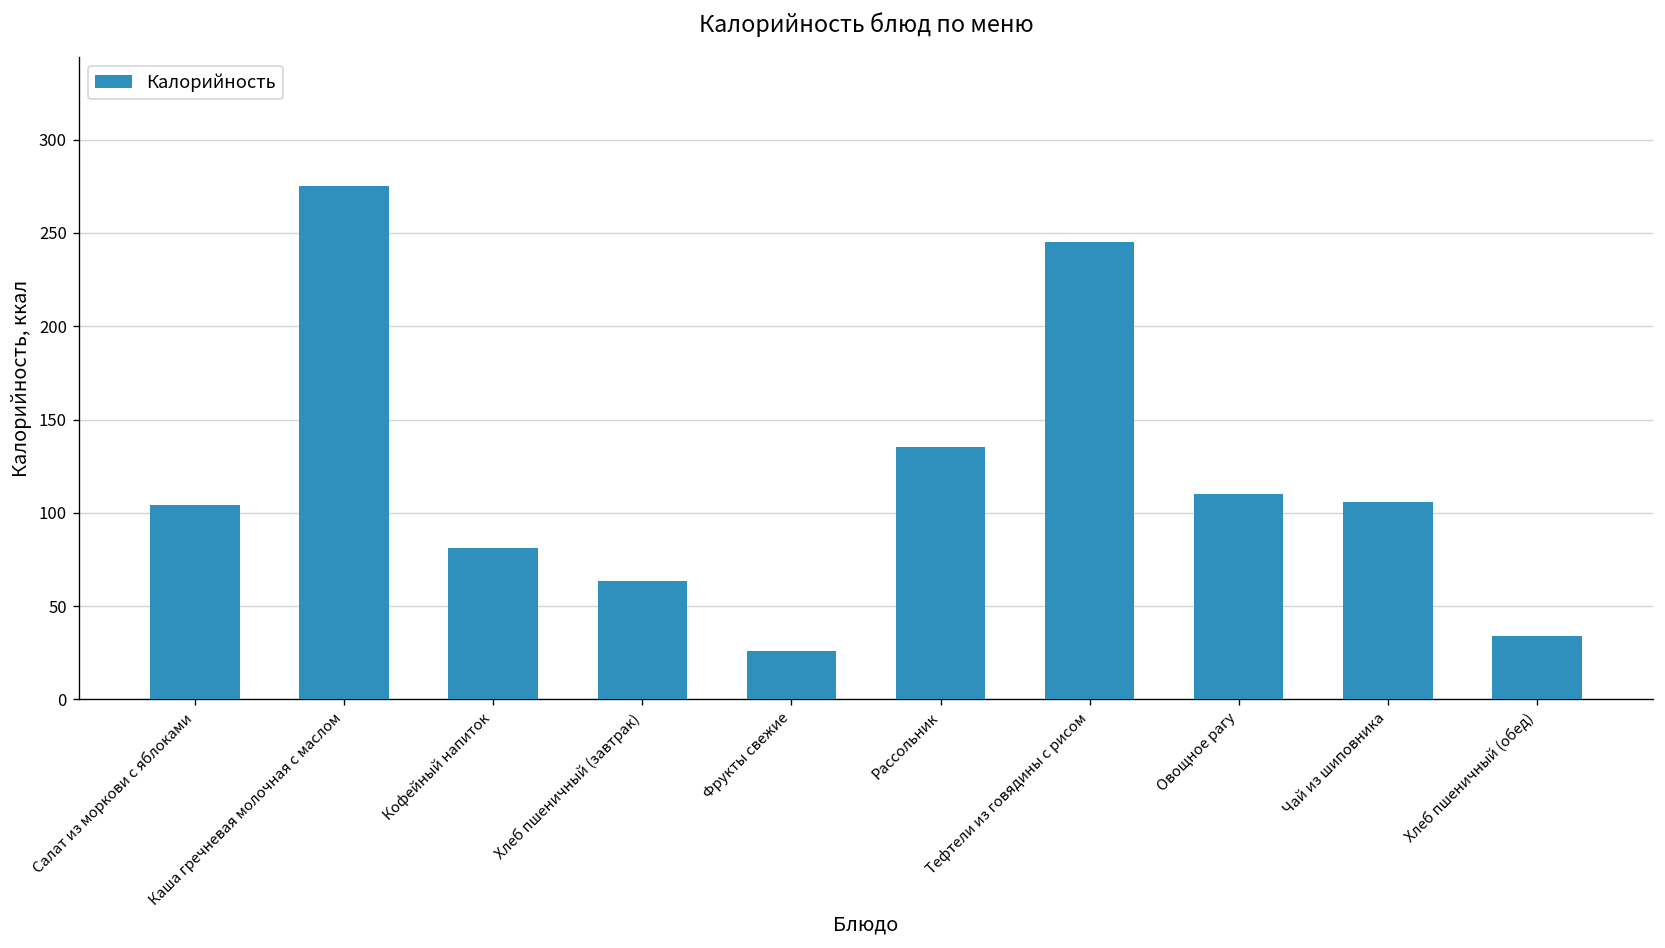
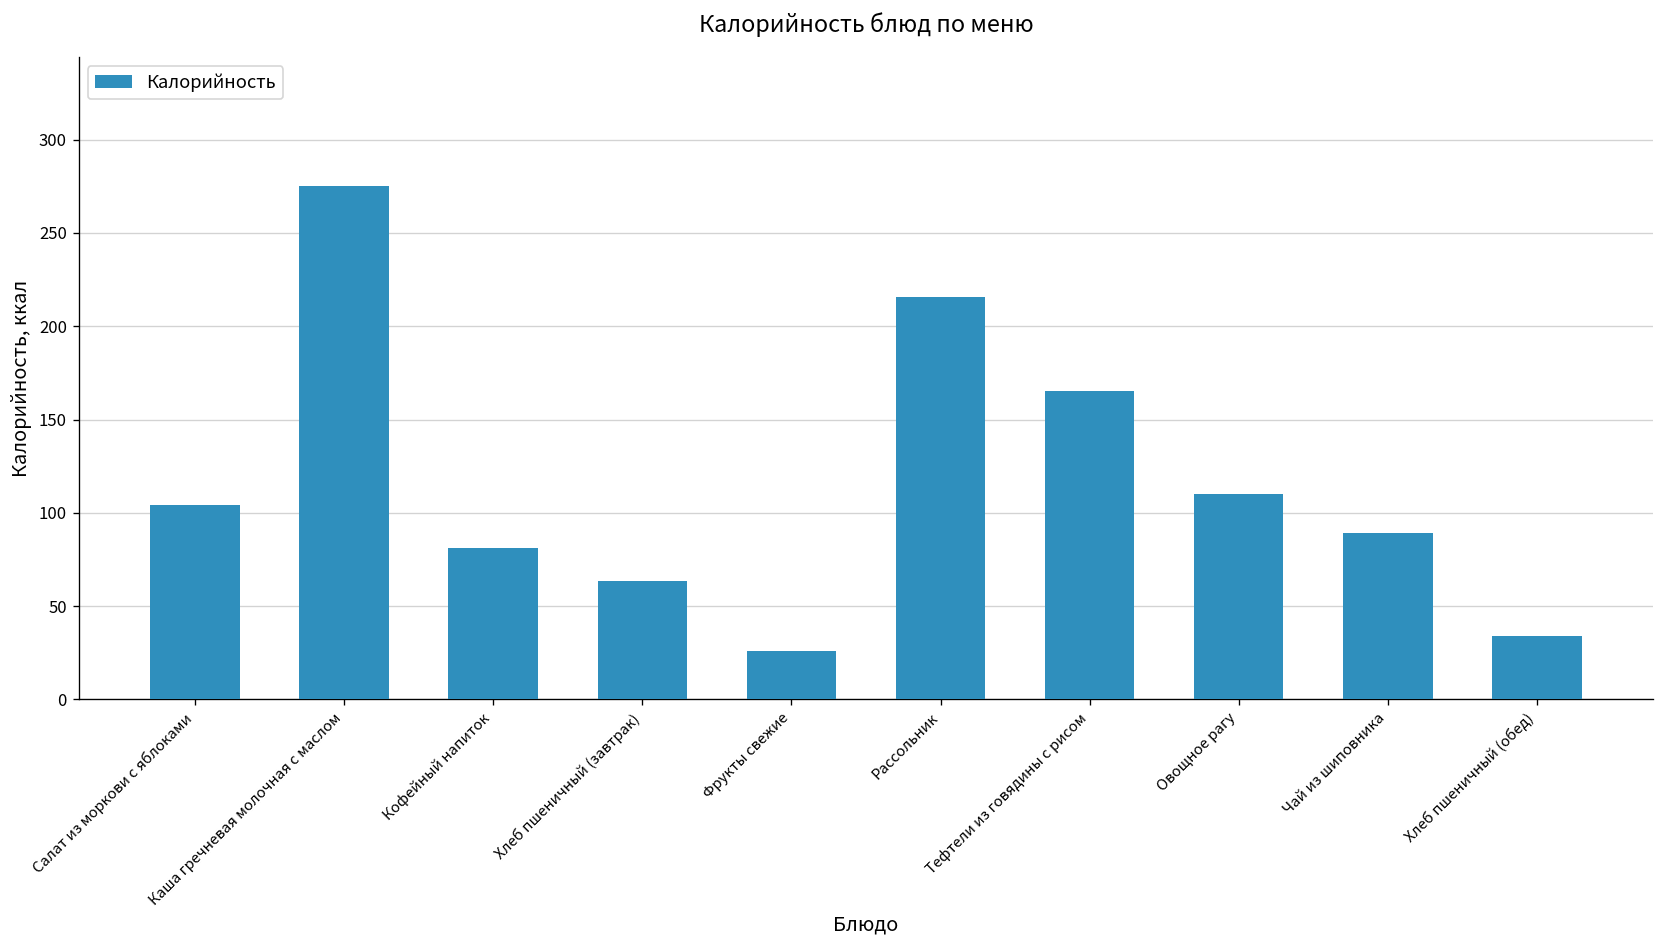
Рассольник: 135 -> 216
Тефтели из говядины с рисом: 245 -> 166
Чай из шиповника: 106 -> 89
